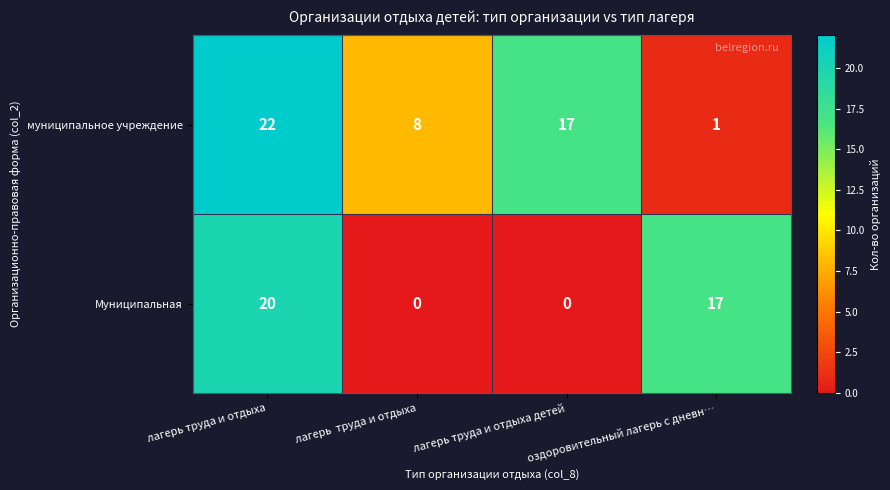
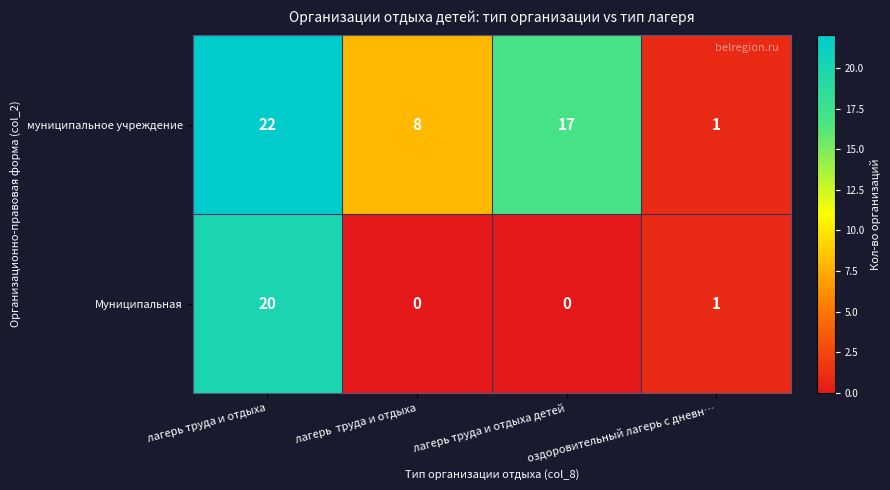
Муниципальная, оздоровительный лагерь с дневн…: 17 -> 1
